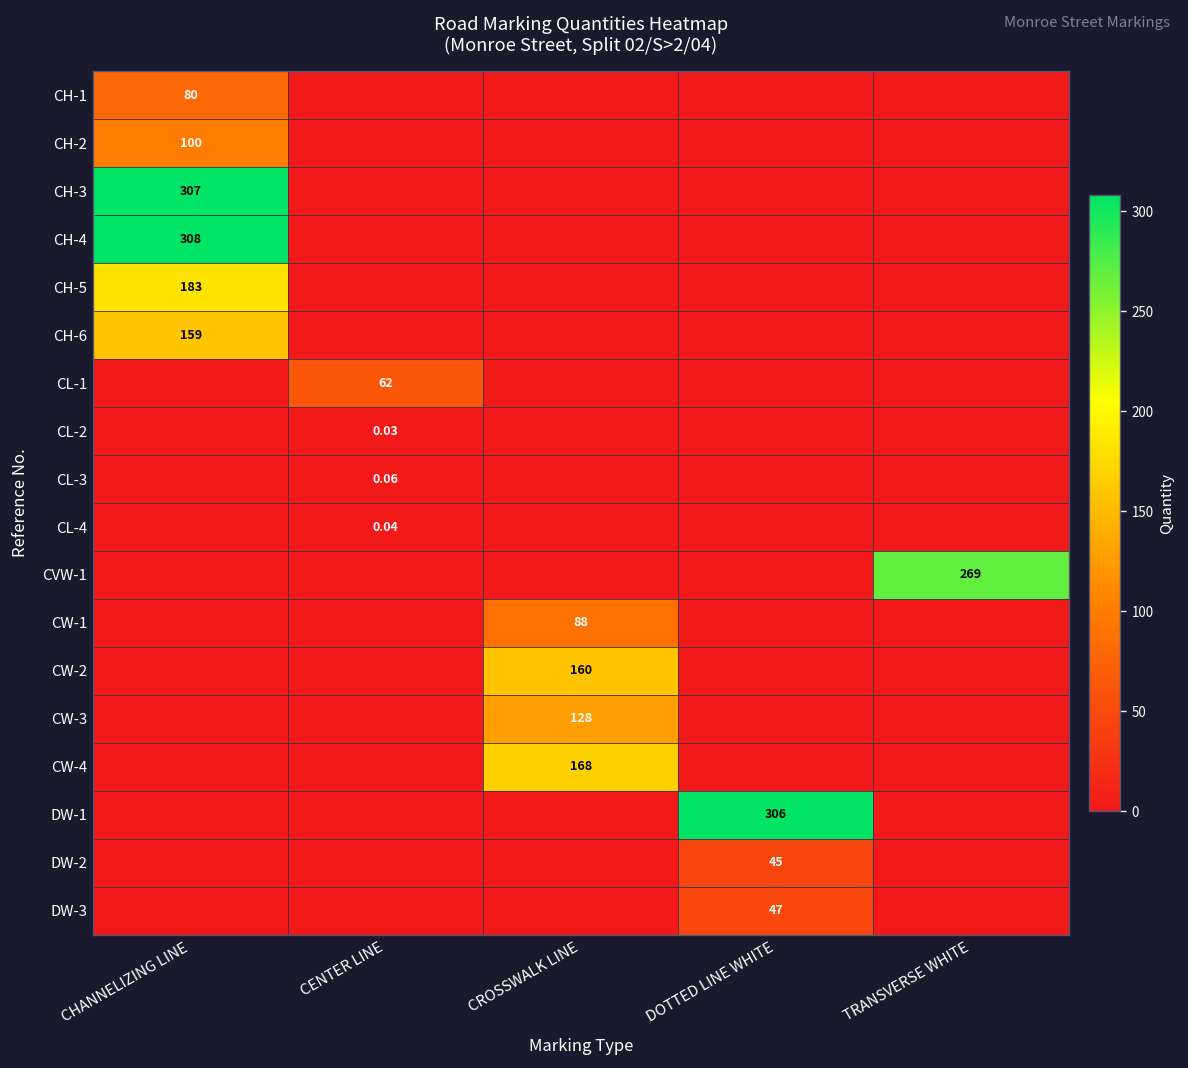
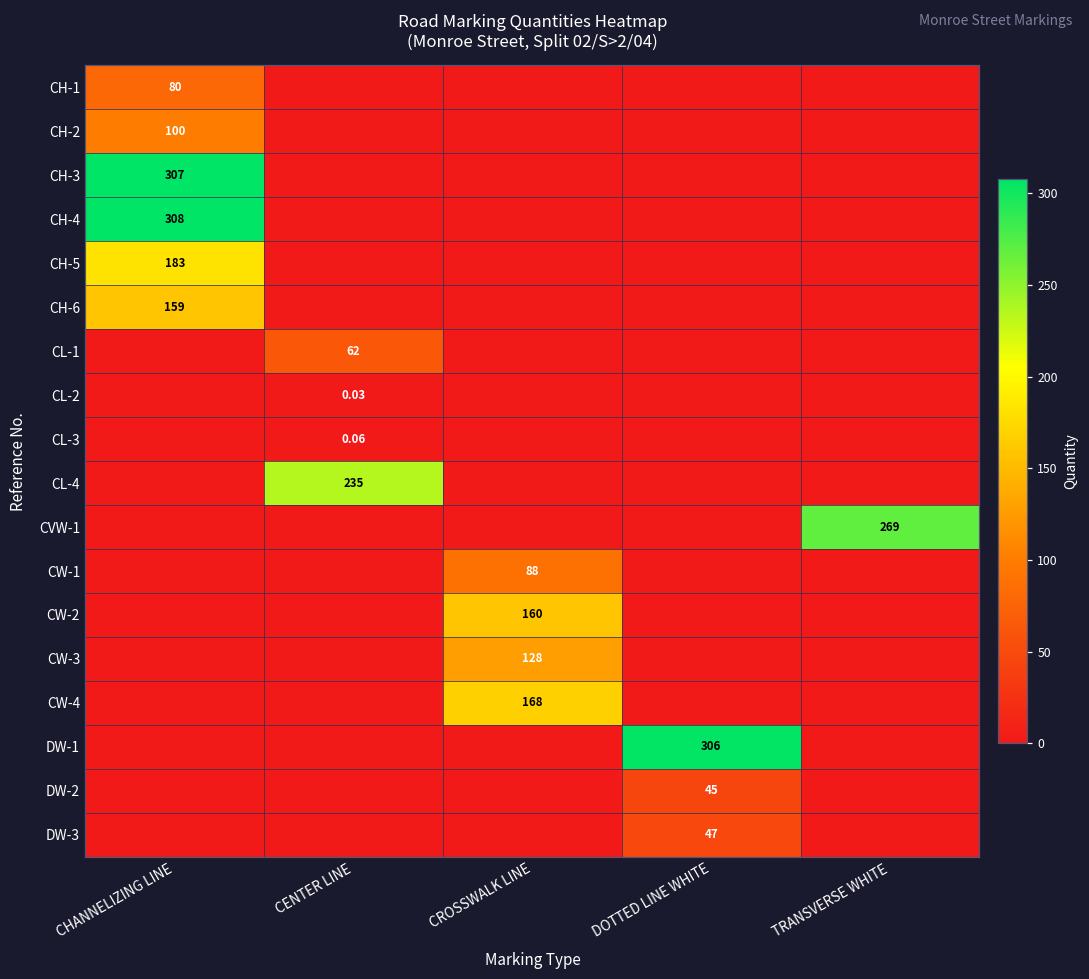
CL-4, CENTER LINE: 0.04 -> 235
